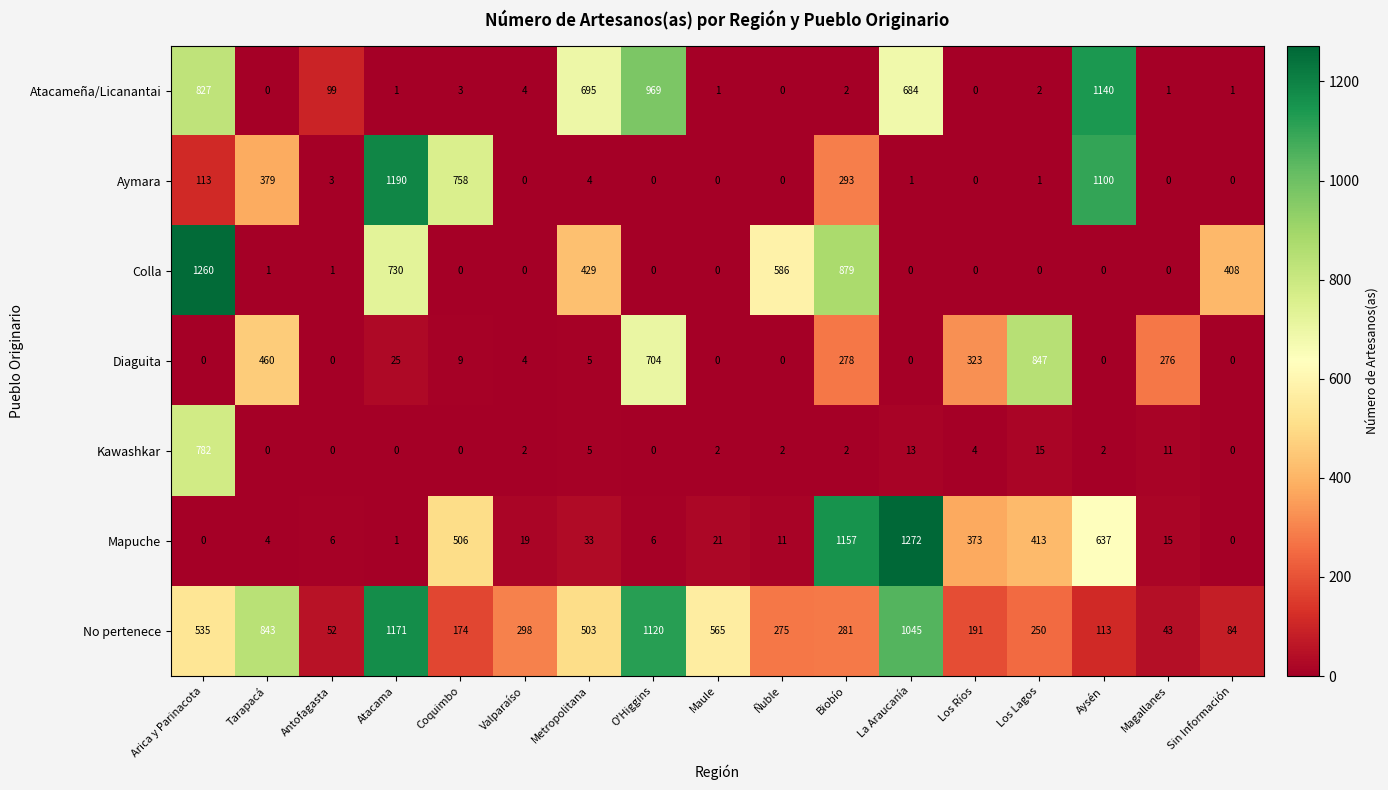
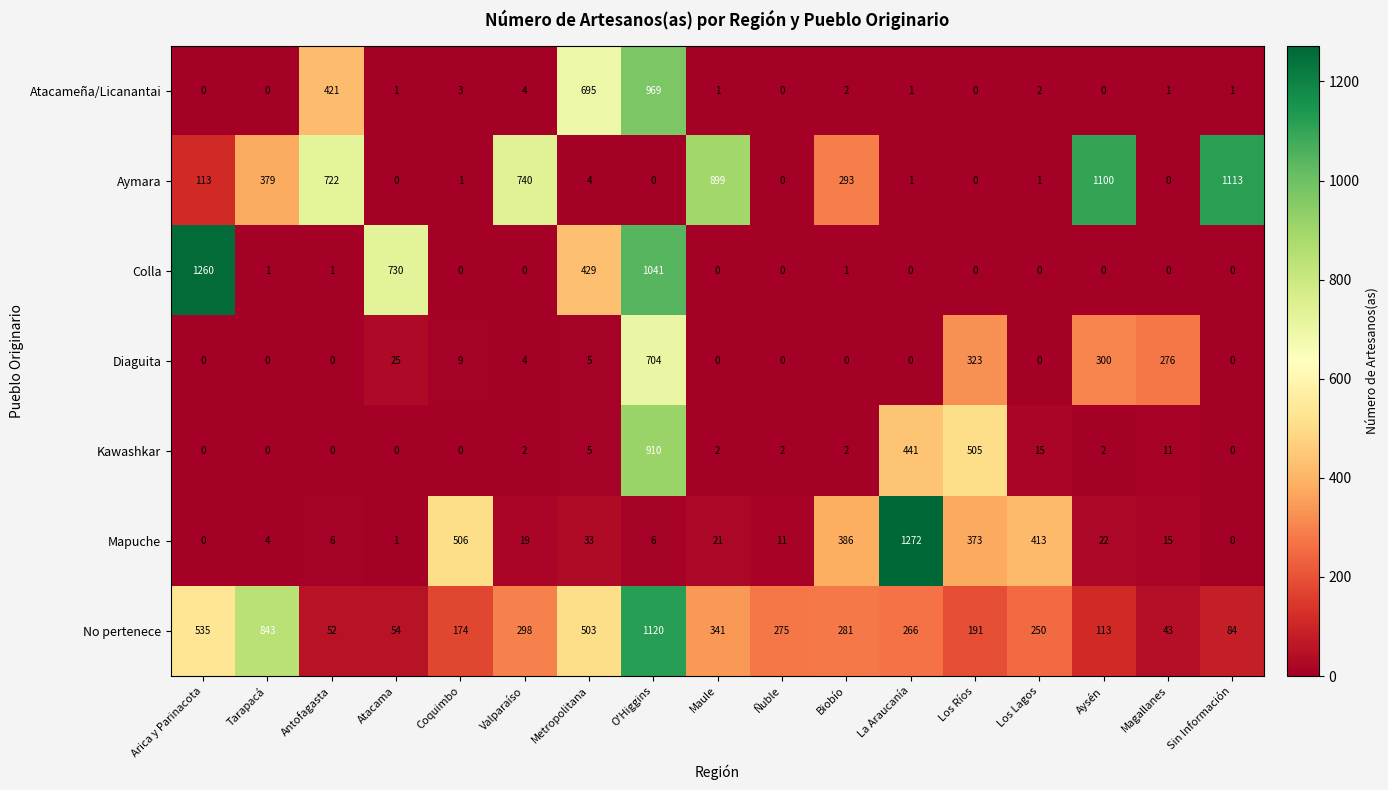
Atacameña/Licanantai, Arica y Parinacota: 827 -> 0
Atacameña/Licanantai, Antofagasta: 99 -> 421
Atacameña/Licanantai, La Araucanía: 684 -> 1
Atacameña/Licanantai, Aysén: 1140 -> 0
Aymara, Antofagasta: 3 -> 722
Aymara, Atacama: 1190 -> 0
Aymara, Coquimbo: 758 -> 1
Aymara, Valparaíso: 0 -> 740
Aymara, Maule: 0 -> 899
Aymara, Sin Información: 0 -> 1113
Colla, O'Higgins: 0 -> 1041
Colla, Ñuble: 586 -> 0
Colla, Biobío: 879 -> 1
Colla, Sin Información: 408 -> 0
Diaguita, Tarapacá: 460 -> 0
Diaguita, Biobío: 278 -> 0
Diaguita, Los Lagos: 847 -> 0
Diaguita, Aysén: 0 -> 300
Kawashkar, Arica y Parinacota: 782 -> 0
Kawashkar, O'Higgins: 0 -> 910
Kawashkar, La Araucanía: 13 -> 441
Kawashkar, Los Ríos: 4 -> 505
Mapuche, Biobío: 1157 -> 386
Mapuche, Aysén: 637 -> 22
No pertenece, Atacama: 1171 -> 54
No pertenece, Maule: 565 -> 341
No pertenece, La Araucanía: 1045 -> 266
